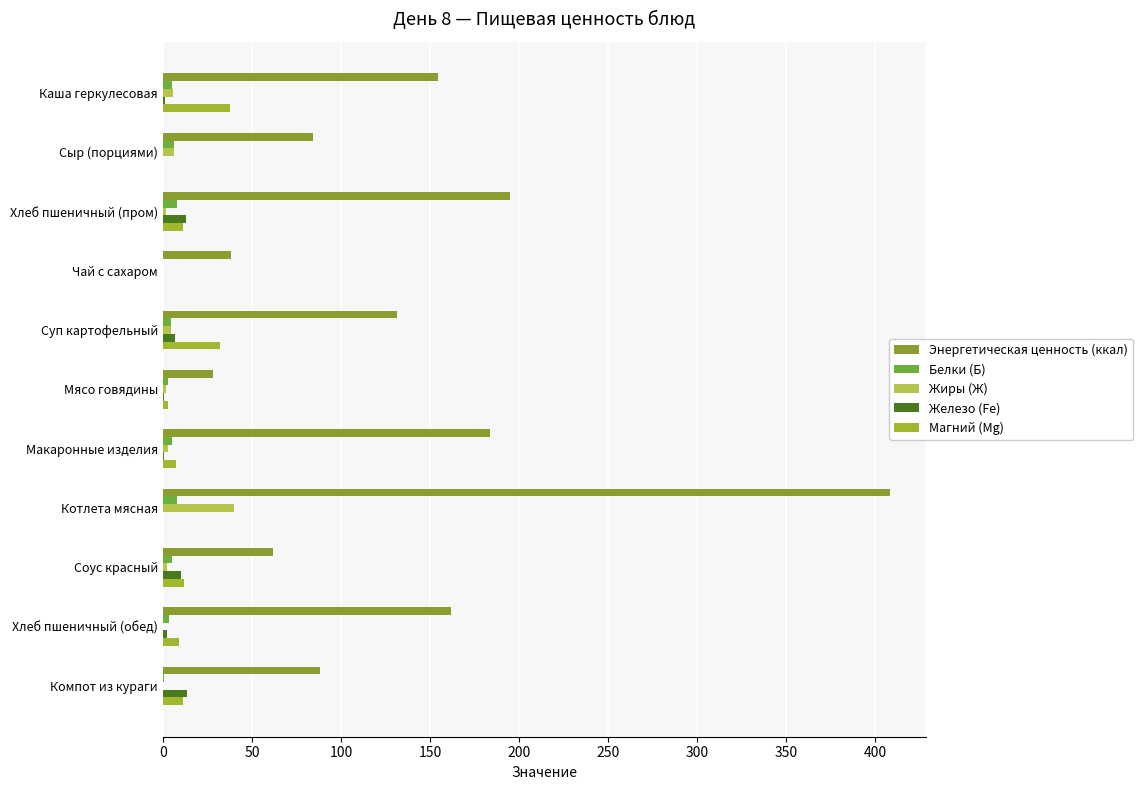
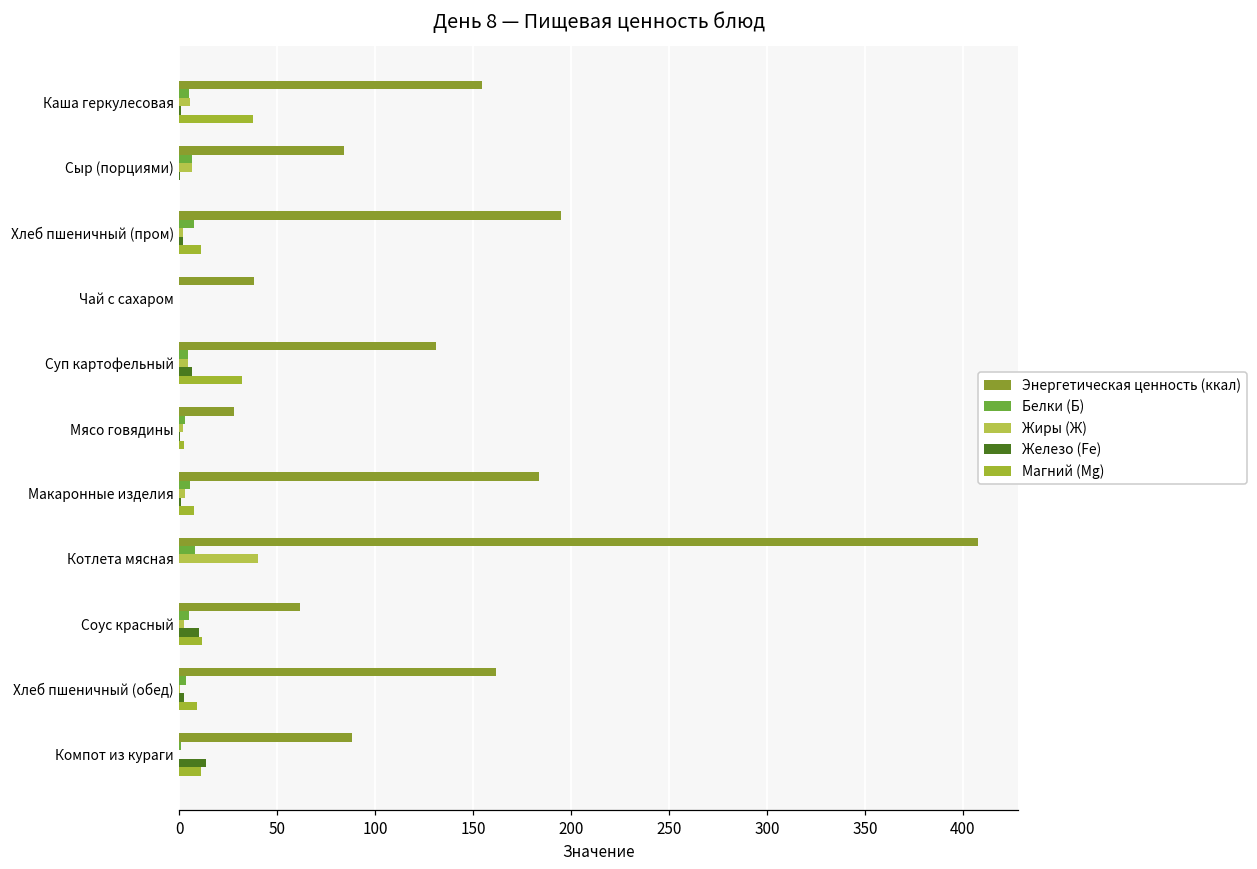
Железо (Fe), Хлеб пшеничный (пром): 13 -> 2
